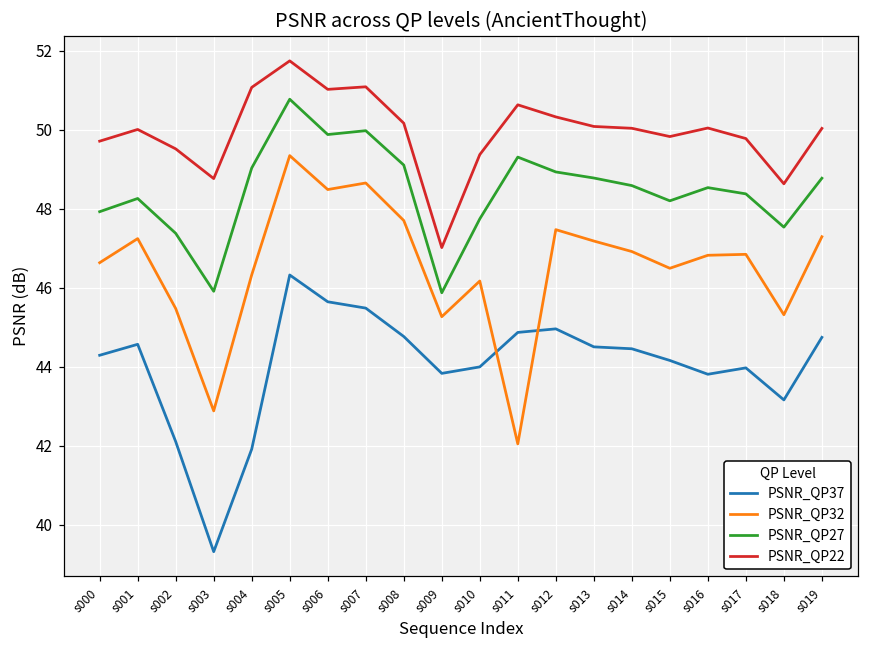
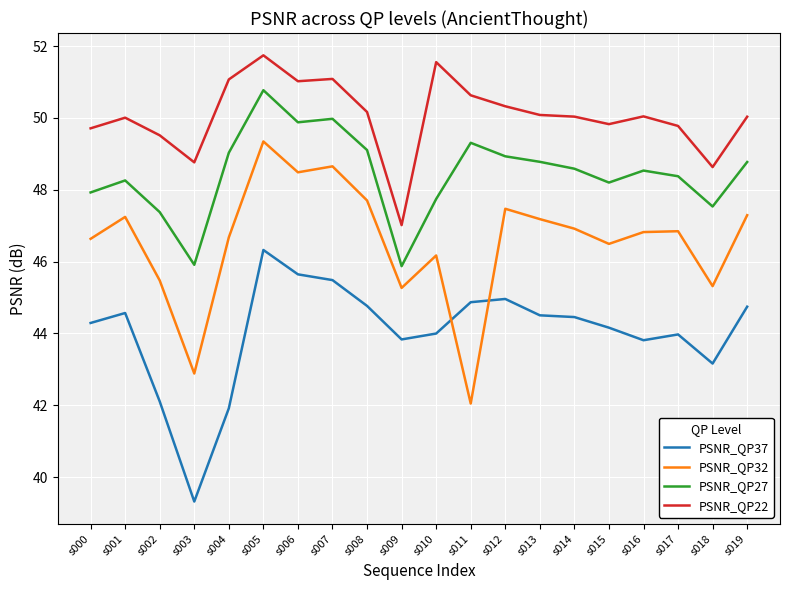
PSNR_QP32, s004: 46.3 -> 46.7
PSNR_QP22, s010: 49.4 -> 51.6
